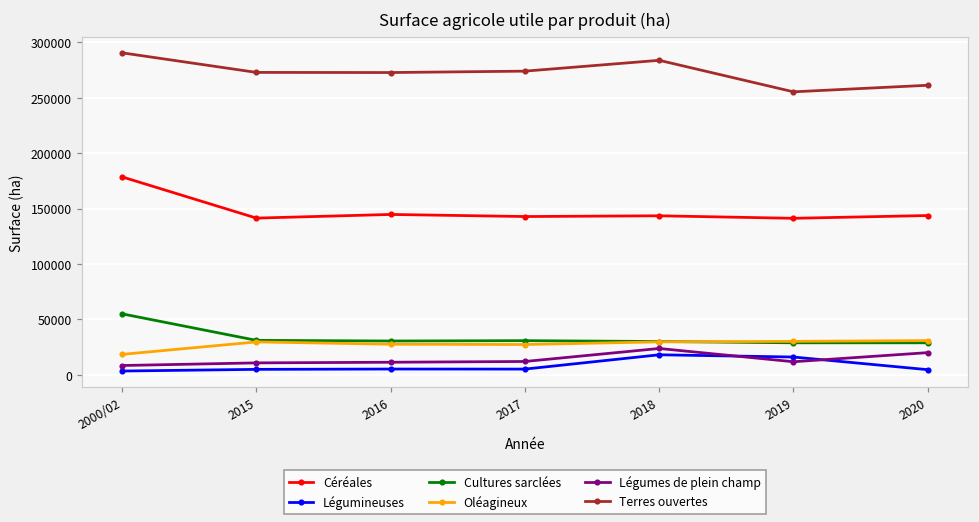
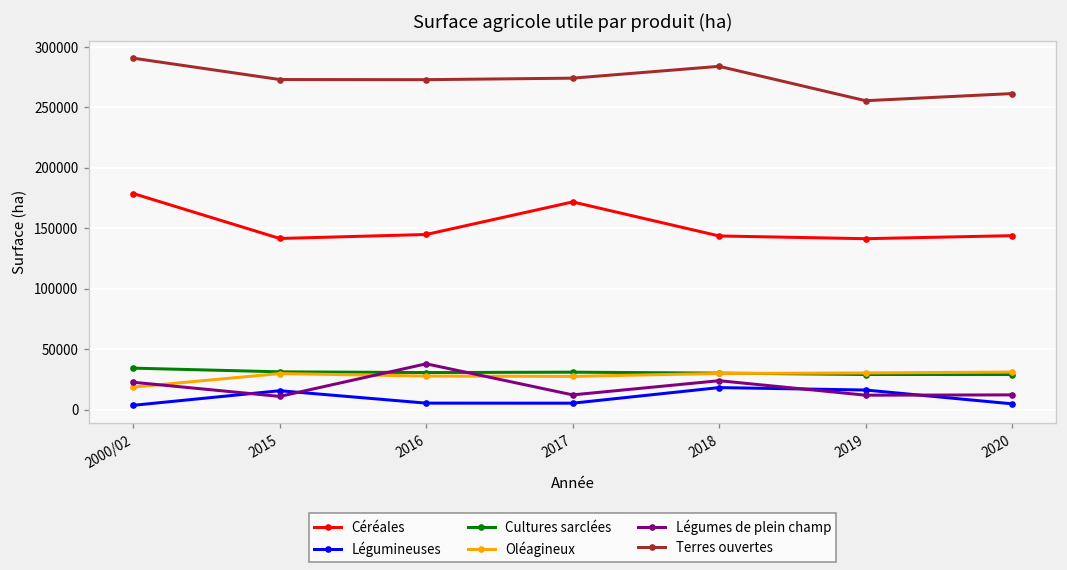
Cultures sarclées, 2000/02: 55000 -> 34000
Légumes de plein champ, 2000/02: 8000 -> 23000
Légumineuses, 2015: 5000 -> 16000
Légumes de plein champ, 2016: 11000 -> 38000
Céréales, 2017: 143000 -> 172000
Légumes de plein champ, 2020: 20000 -> 12000
